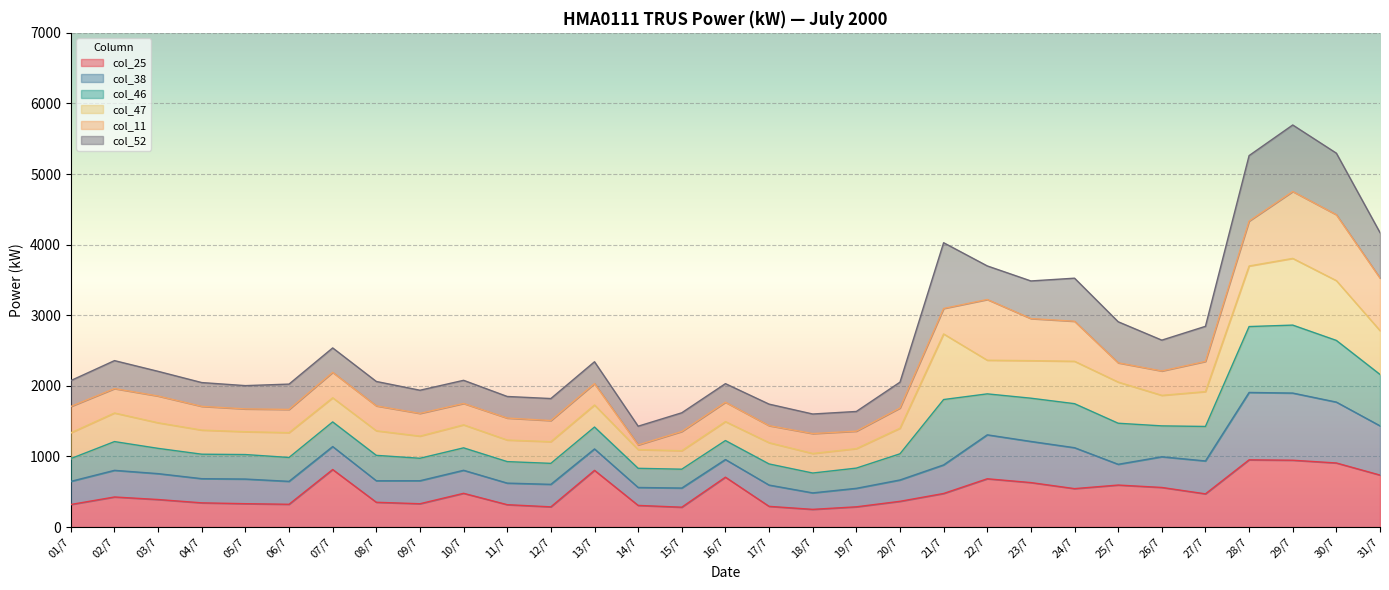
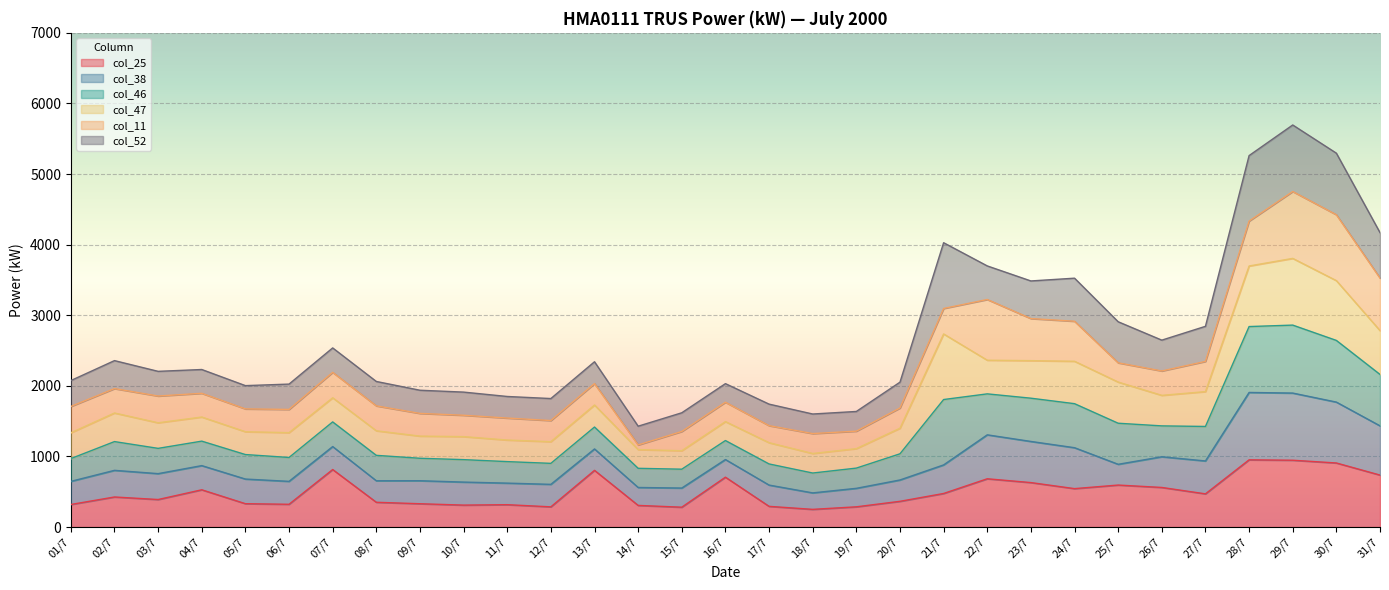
col_25, 04/7: 300 -> 500
col_25, 10/7: 500 -> 300
